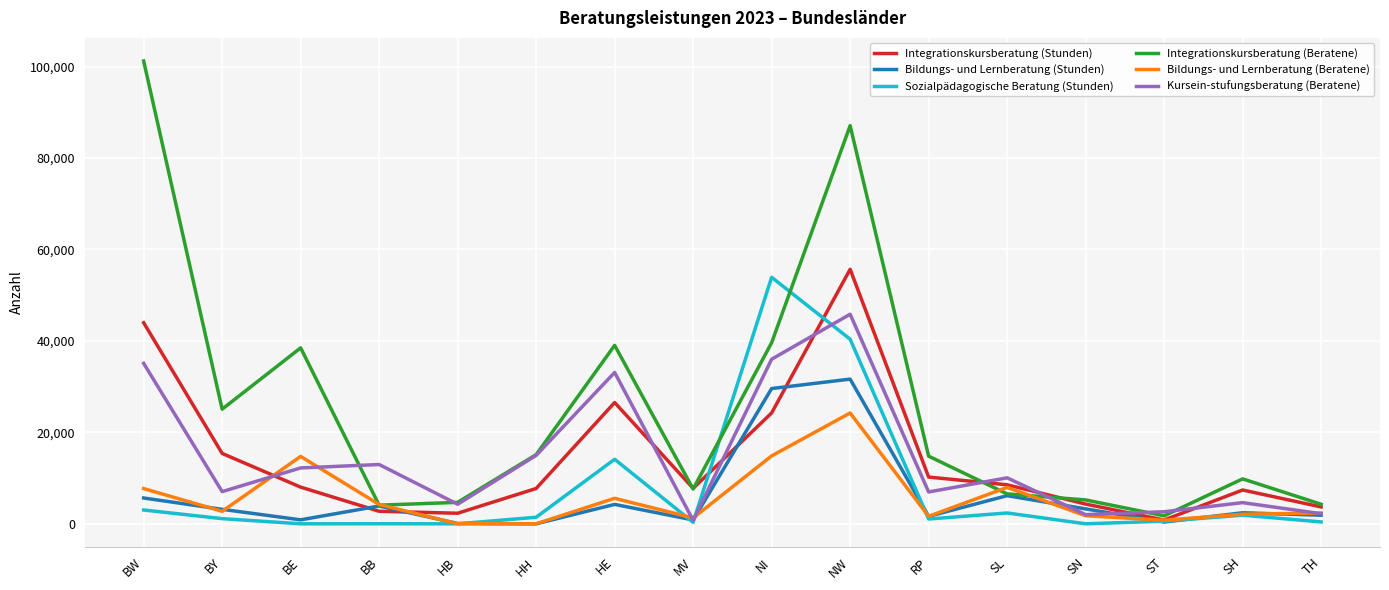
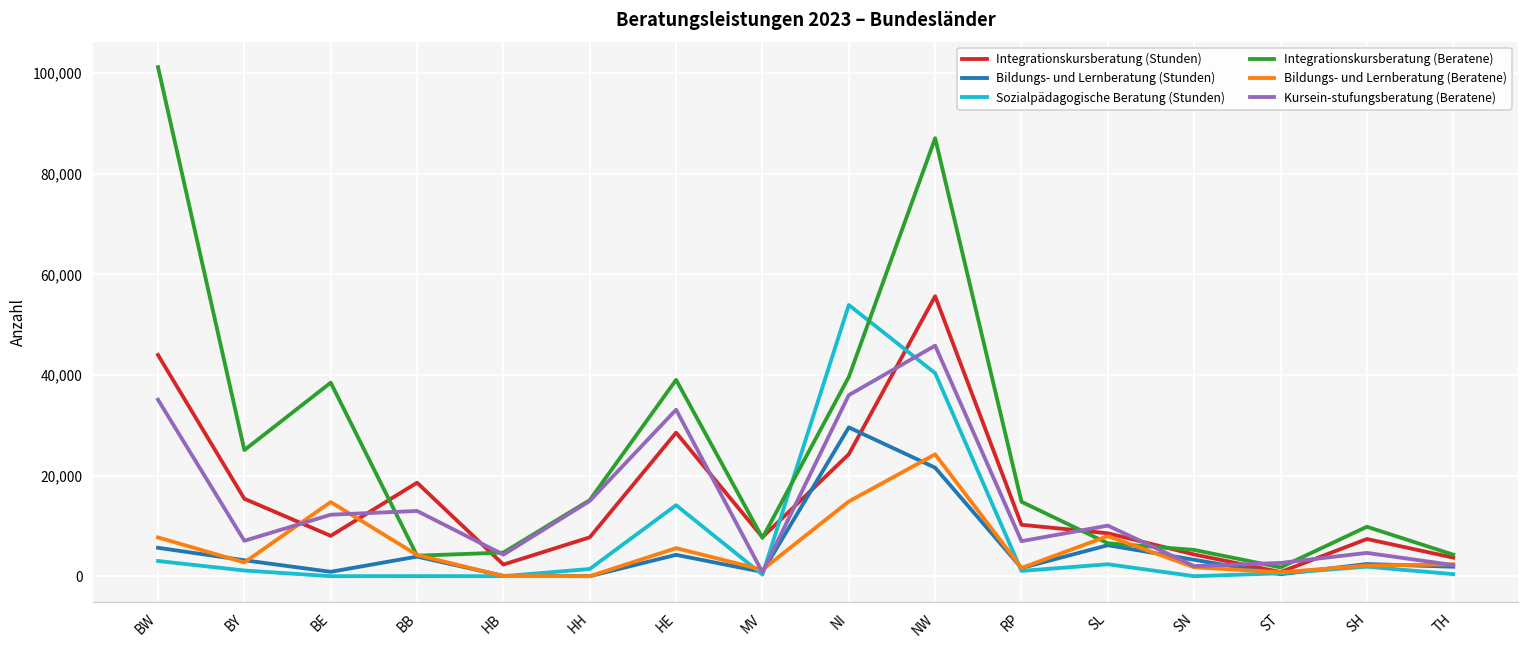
Integrationskursberatung (Stunden), BB: 3,000 -> 19,000
Integrationskursberatung (Stunden), HE: 27,000 -> 29,000
Bildungs- und Lernberatung (Stunden), NW: 32,000 -> 22,000
